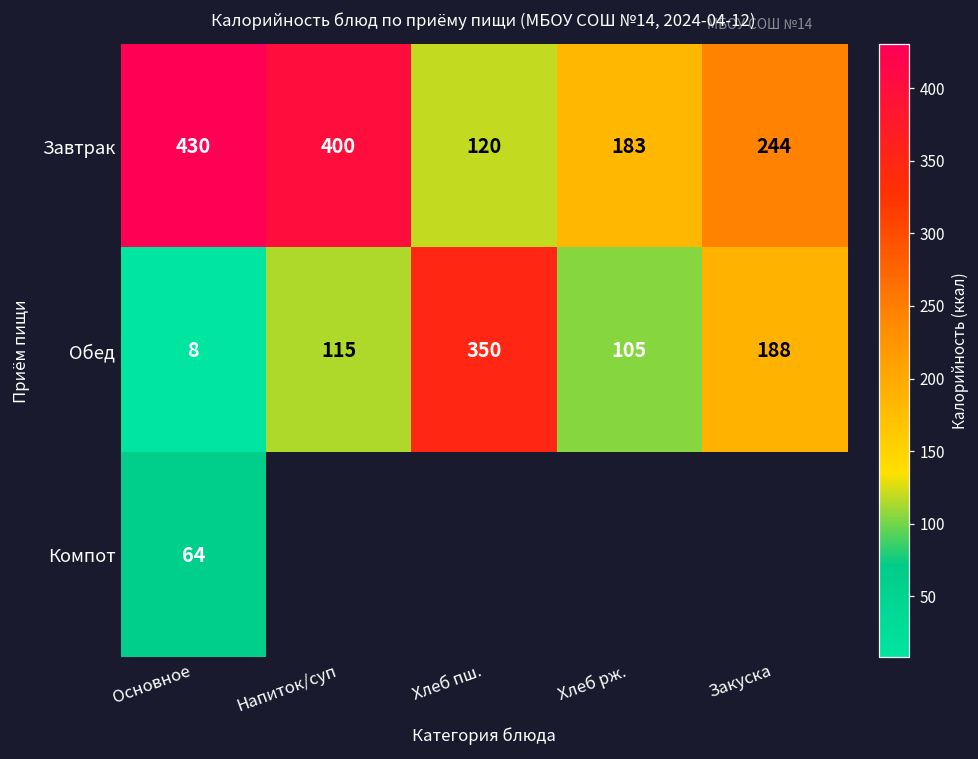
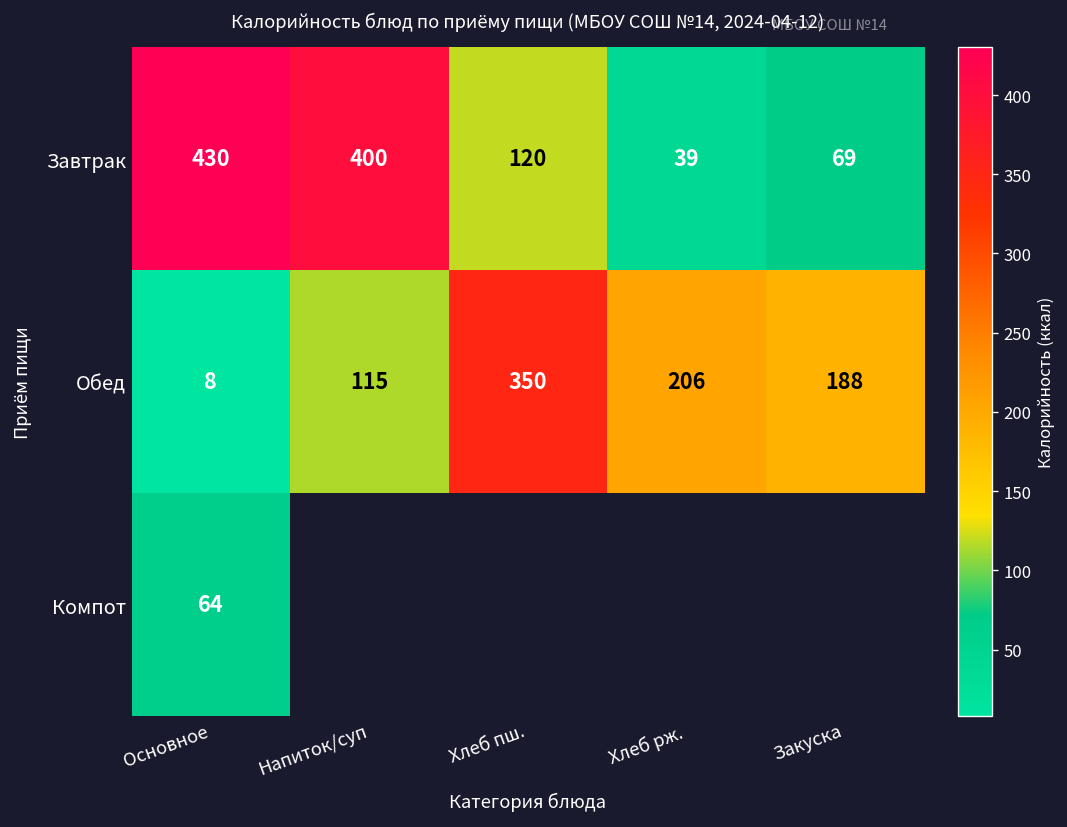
Завтрак, Хлеб рж.: 183 -> 39
Завтрак, Закуска: 244 -> 69
Обед, Хлеб рж.: 105 -> 206
